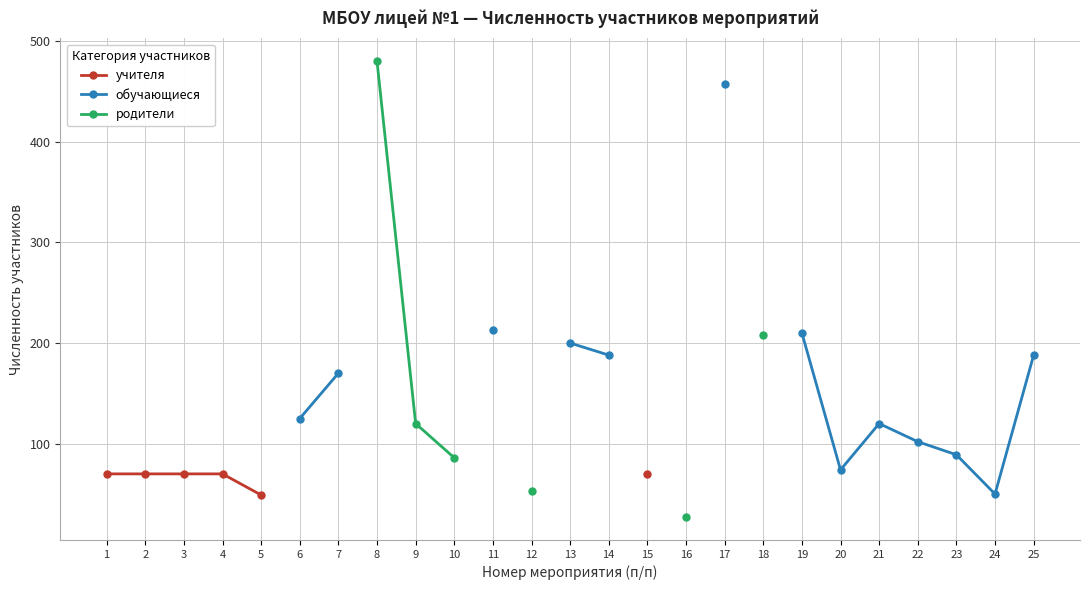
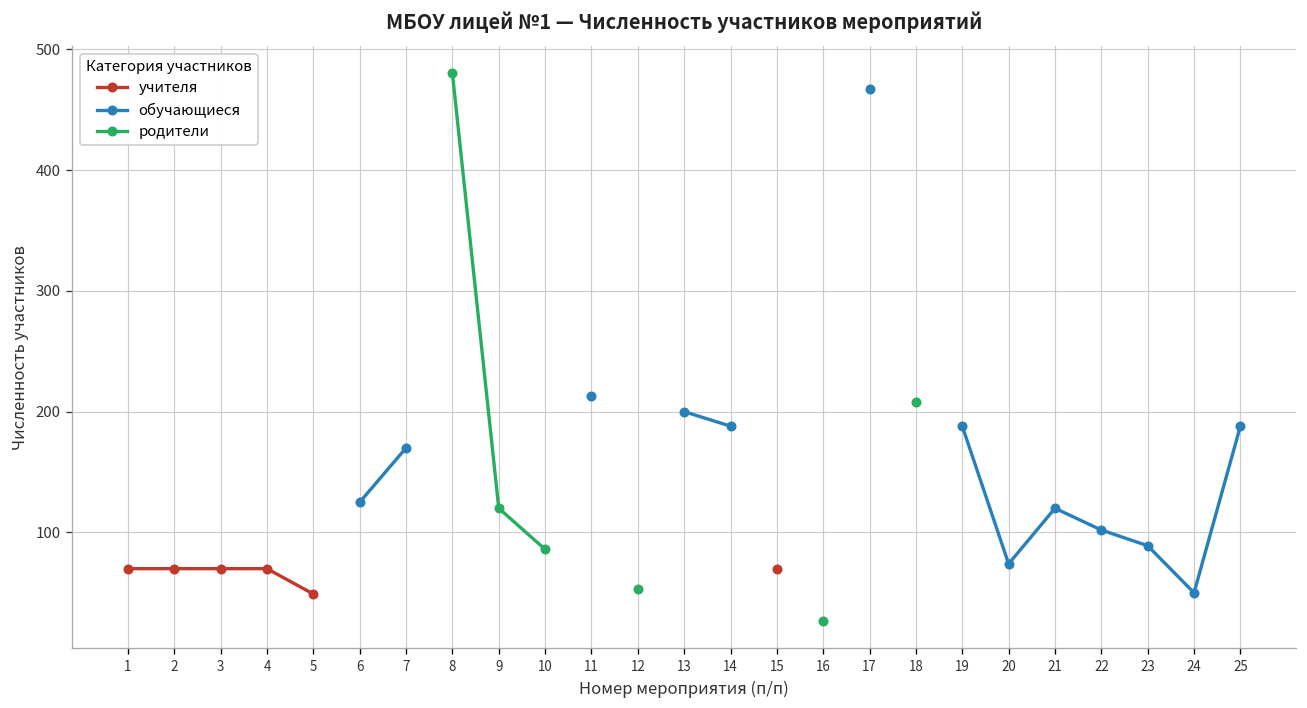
обучающиеся, 17: 457 -> 467
обучающиеся, 19: 210 -> 188
